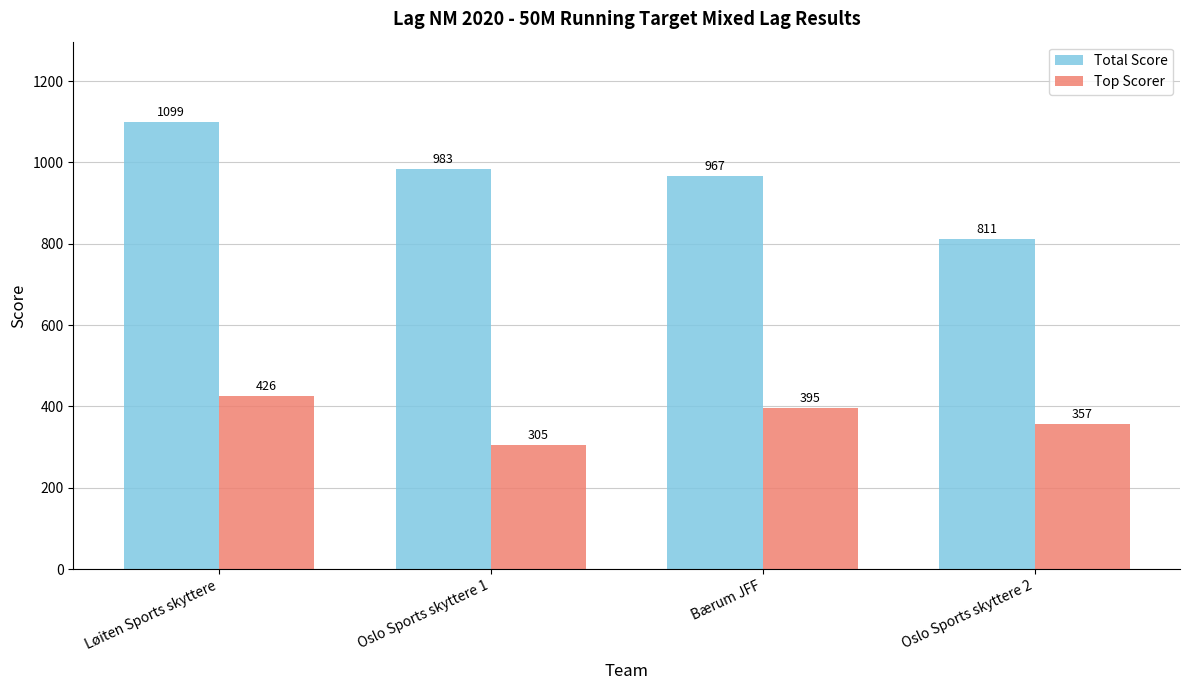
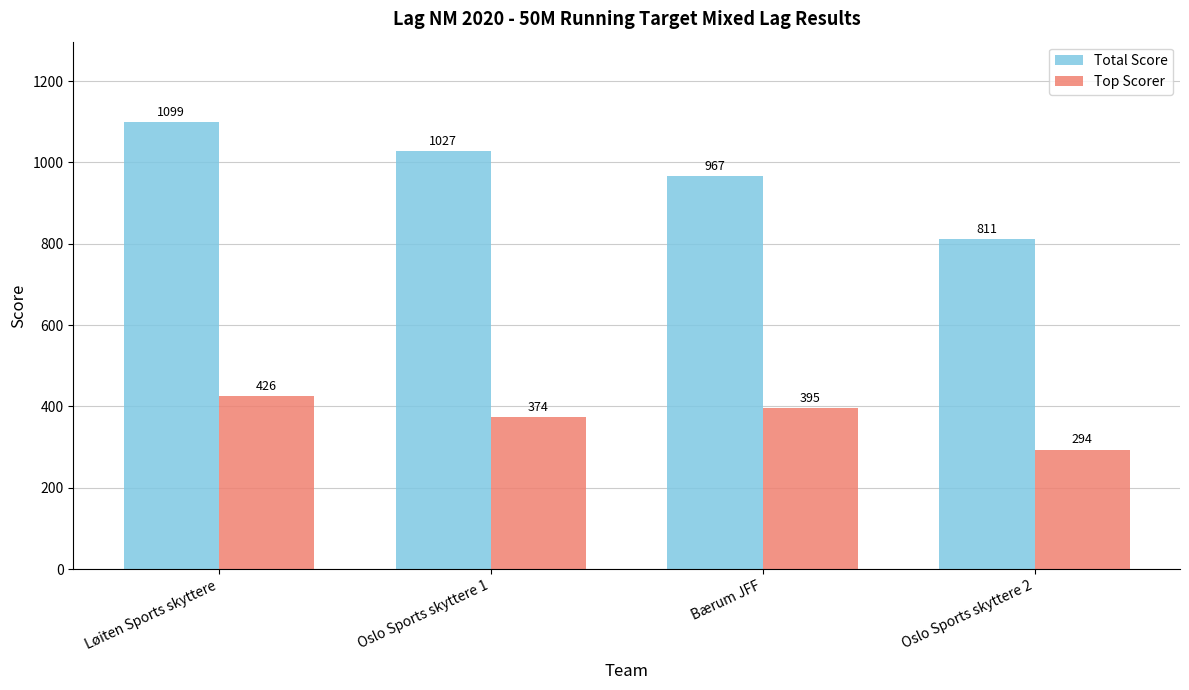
Total Score, Oslo Sports skyttere 1: 983 -> 1027
Top Scorer, Oslo Sports skyttere 1: 305 -> 374
Top Scorer, Oslo Sports skyttere 2: 357 -> 294
